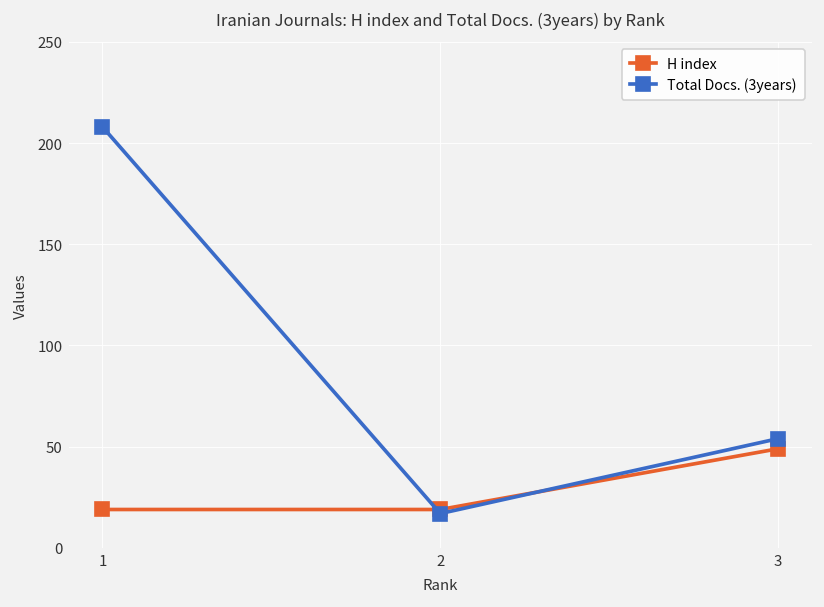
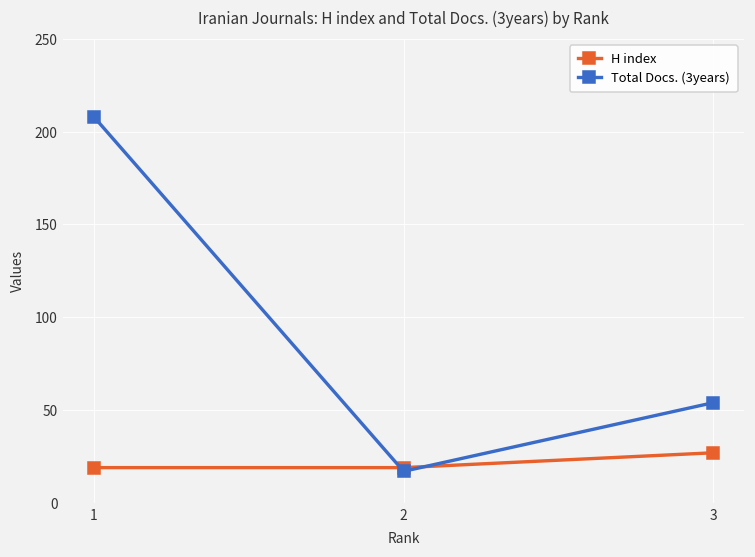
H index, 3: 49 -> 27
